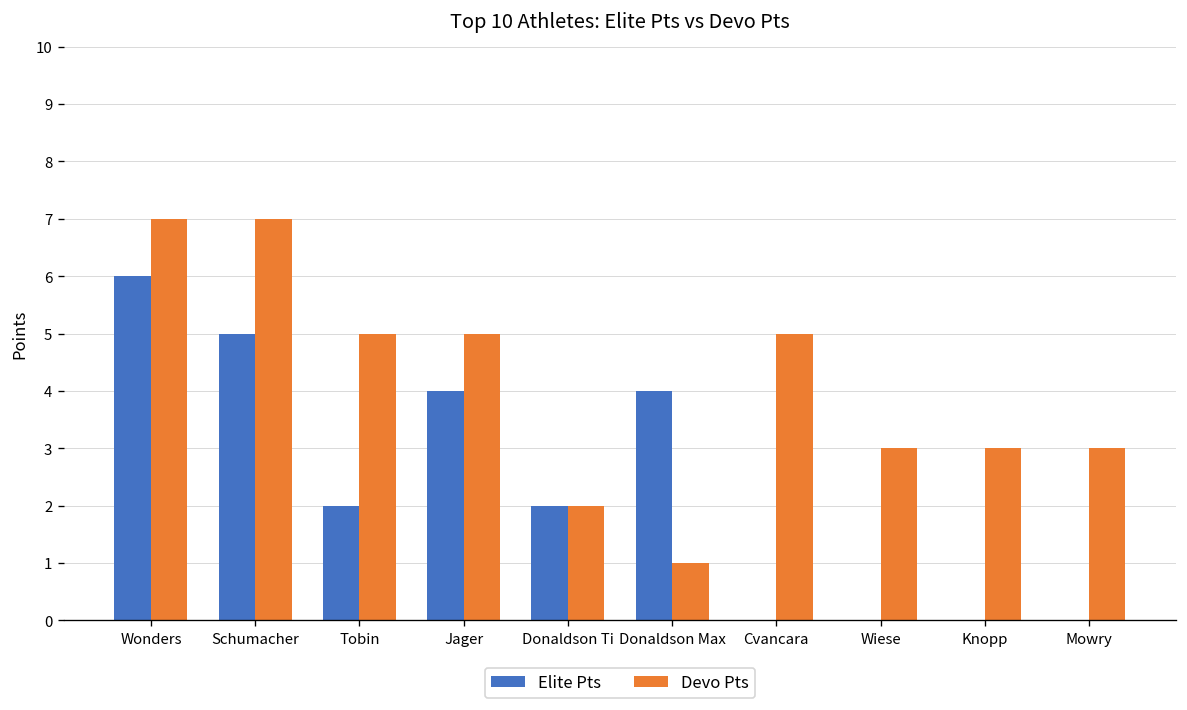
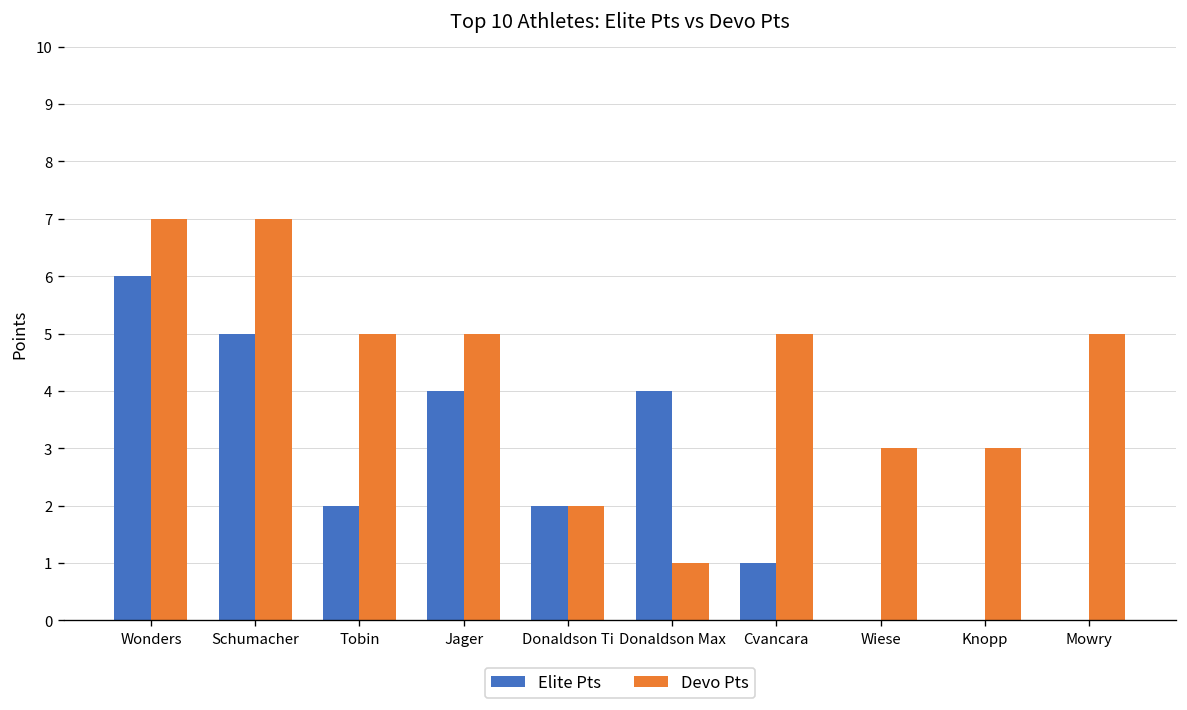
Elite Pts, Cvancara: 0 -> 1
Devo Pts, Mowry: 3 -> 5
